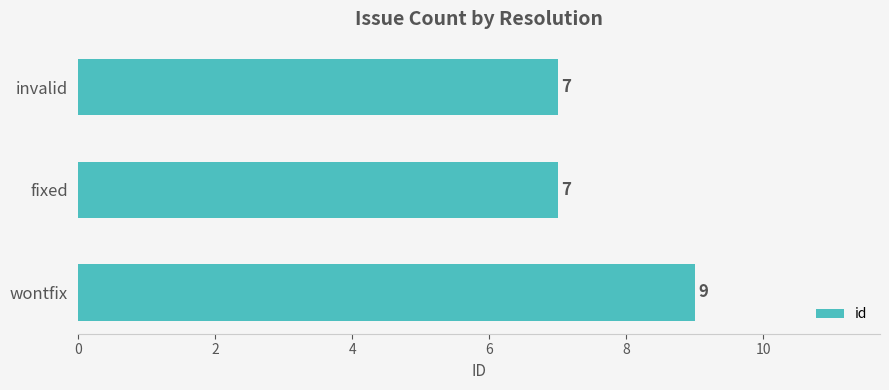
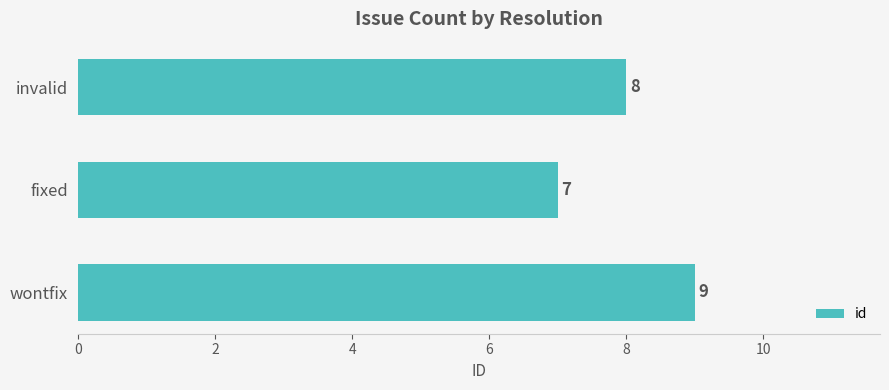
invalid: 7 -> 8
